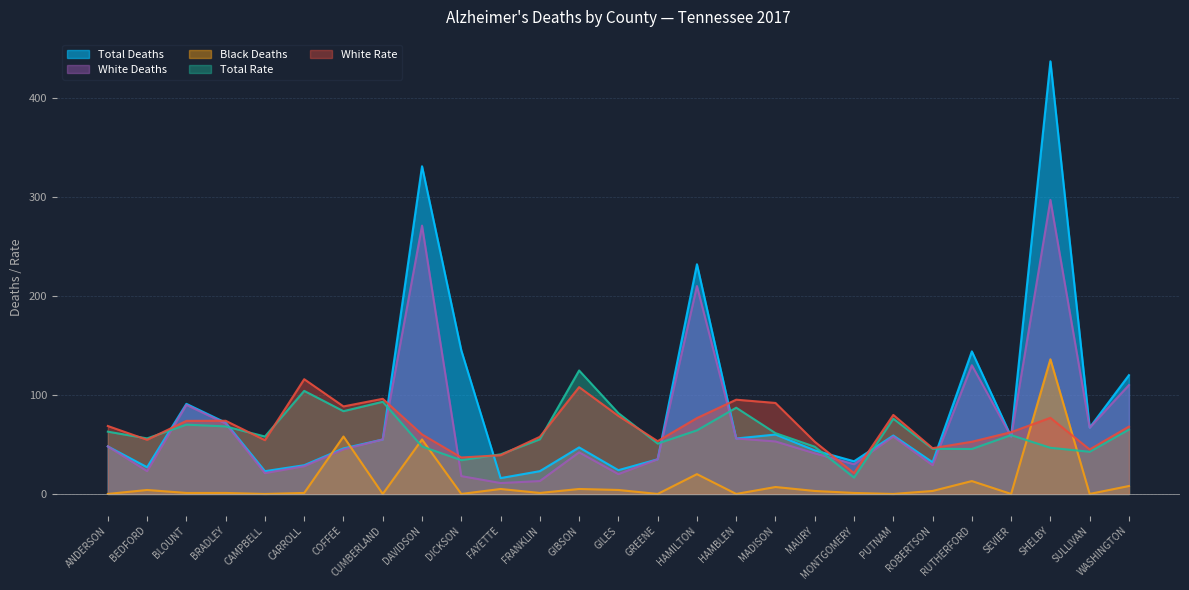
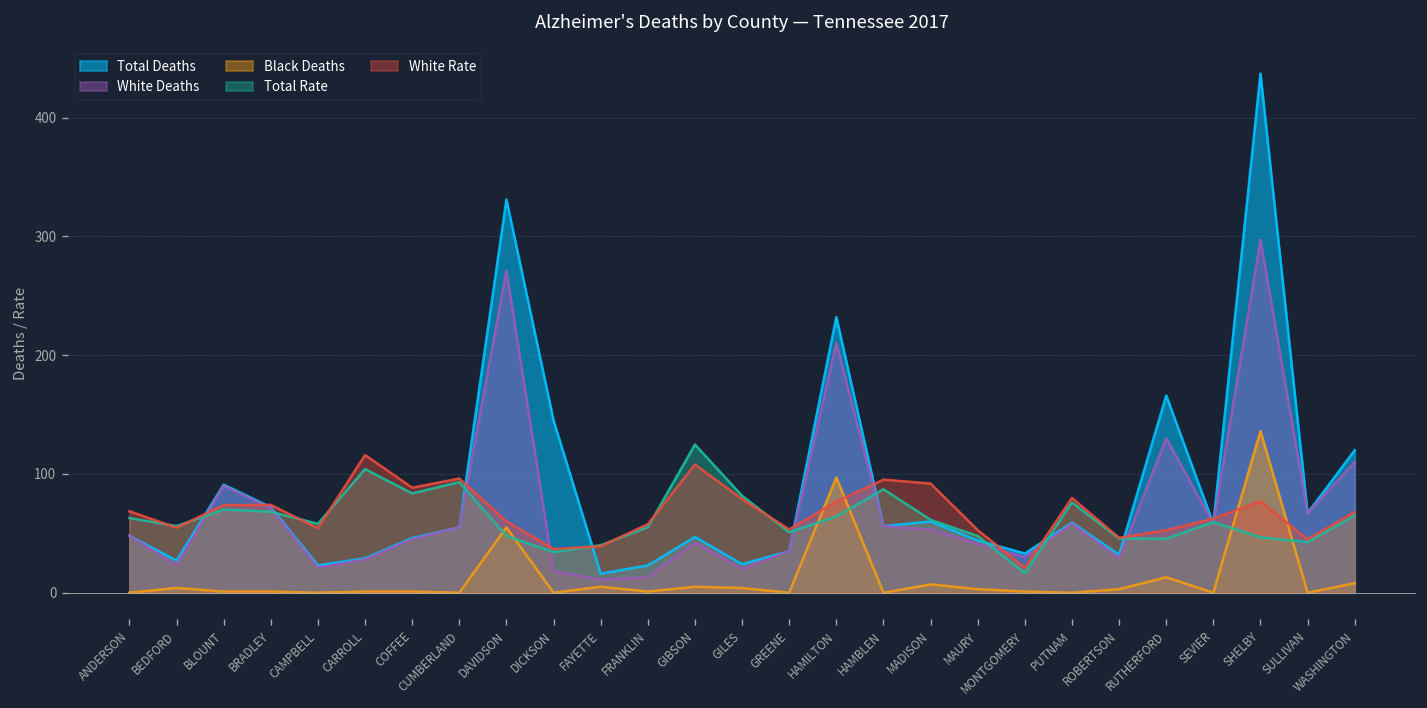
Black Deaths, COFFEE: 60 -> 0
Black Deaths, HAMILTON: 20 -> 100
Total Deaths, RUTHERFORD: 140 -> 170
